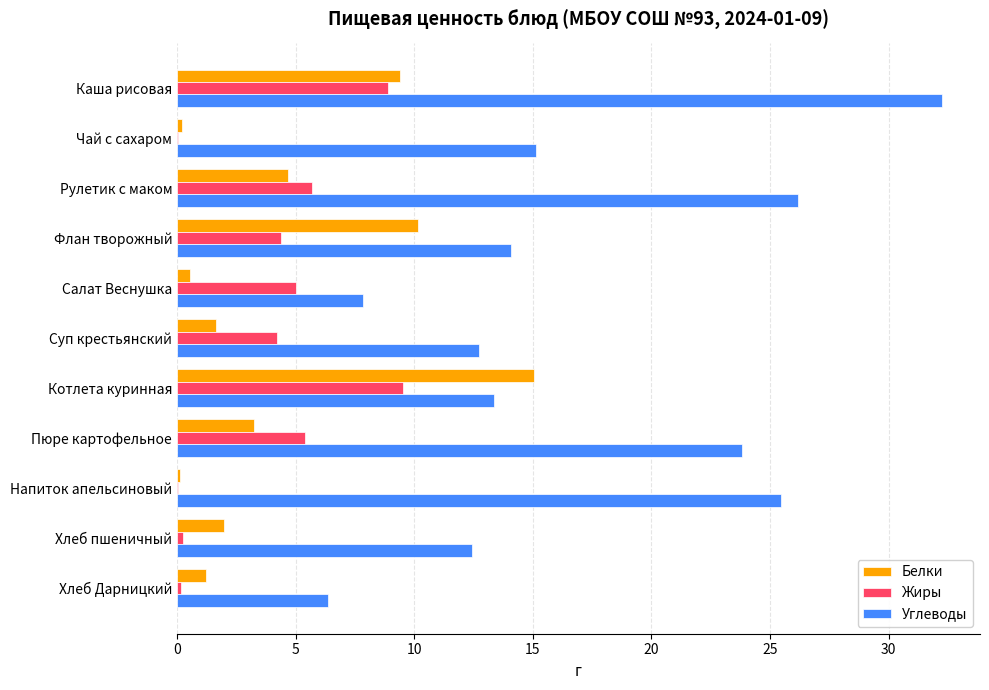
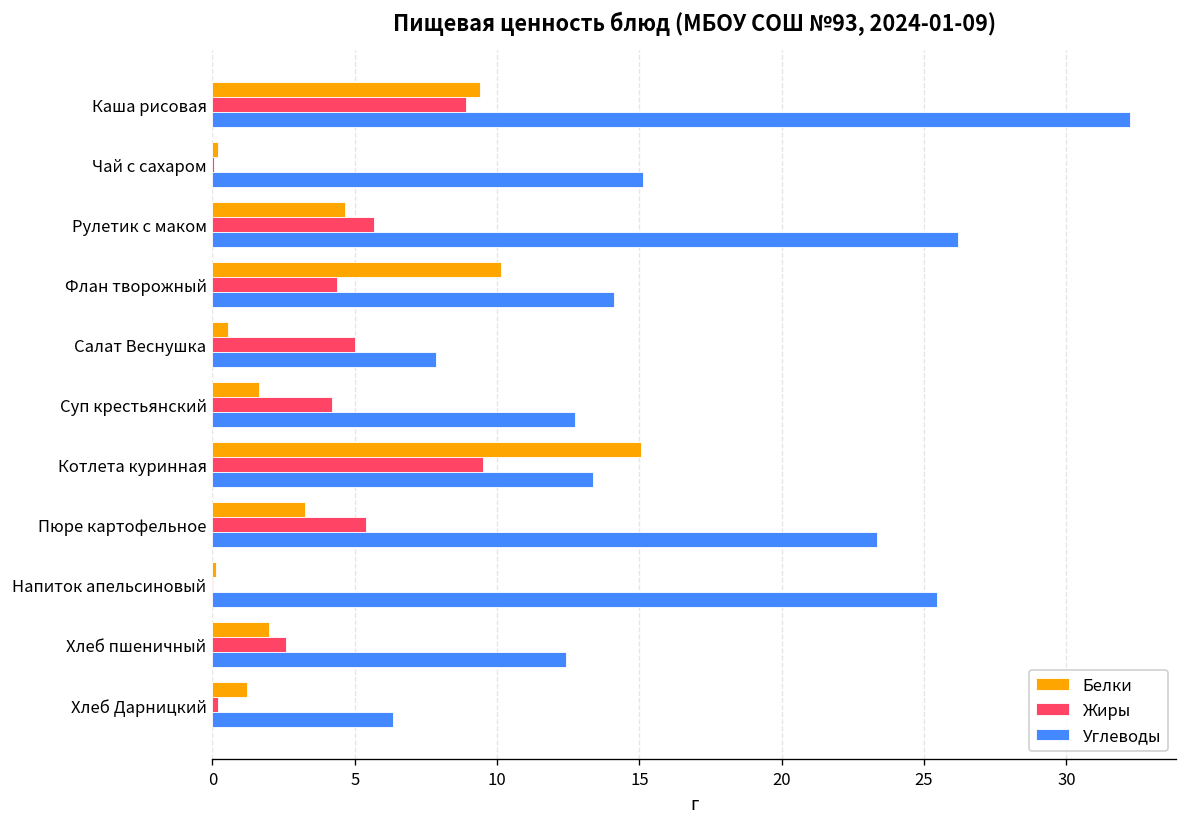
Углеводы, Пюре картофельное: 23.8 -> 23.3
Жиры, Хлеб пшеничный: 0.3 -> 2.6
